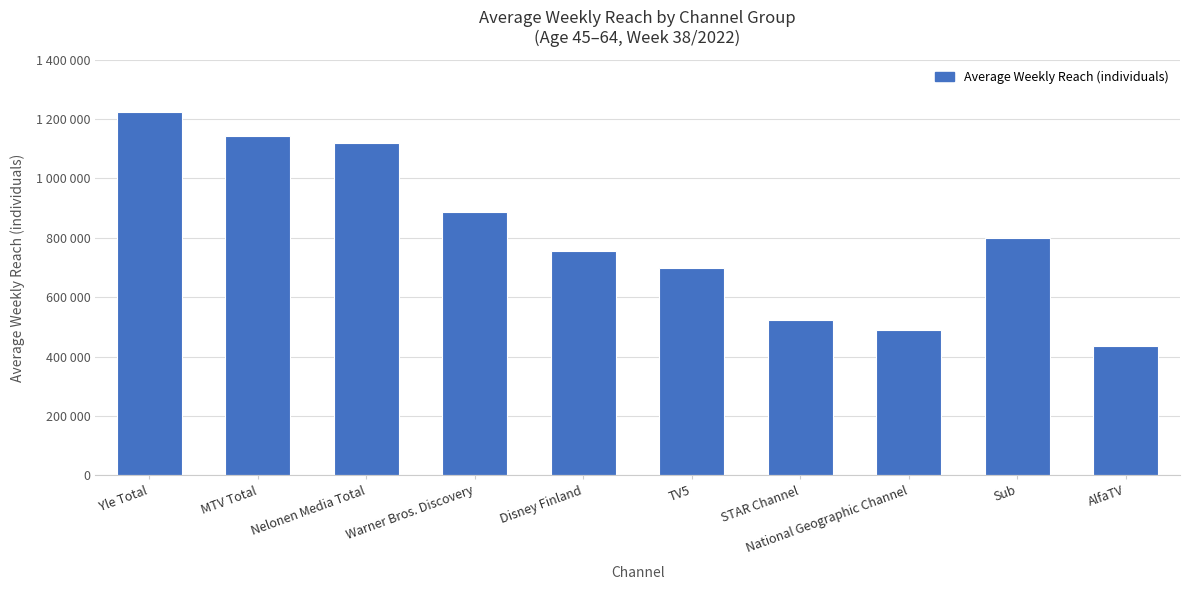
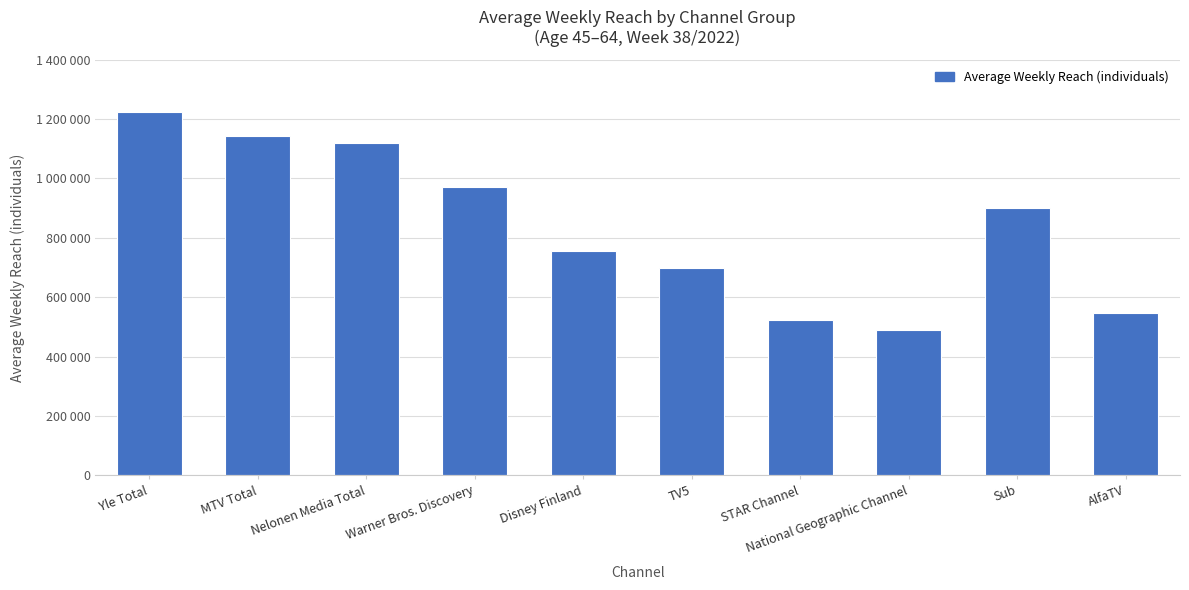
Warner Bros. Discovery: 890000 -> 970000
Sub: 800000 -> 900000
AlfaTV: 440000 -> 540000
